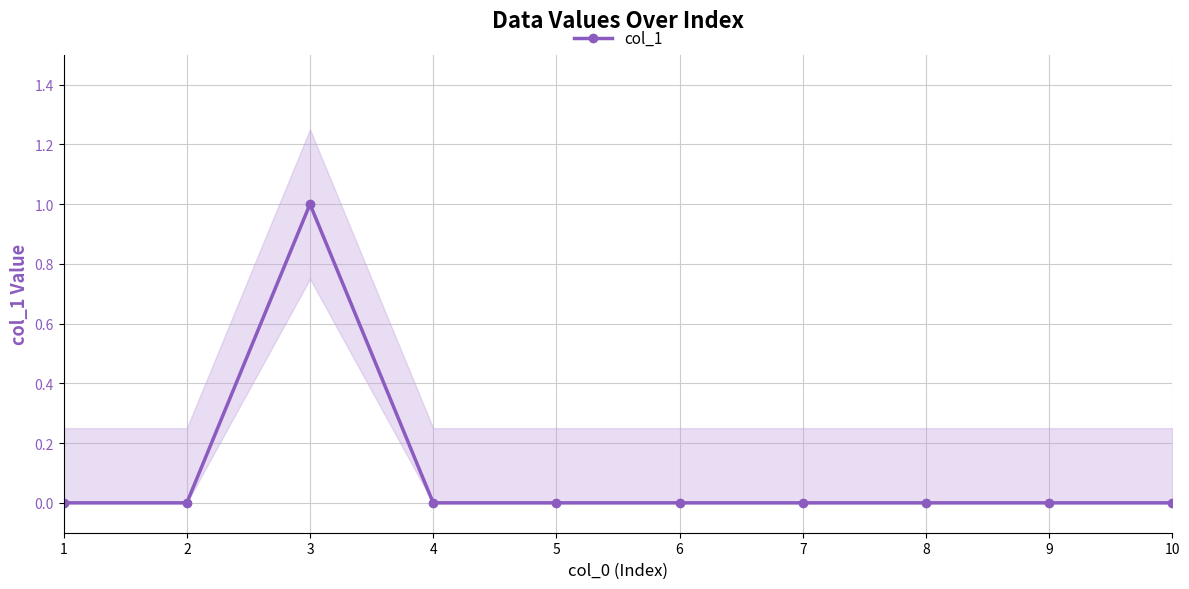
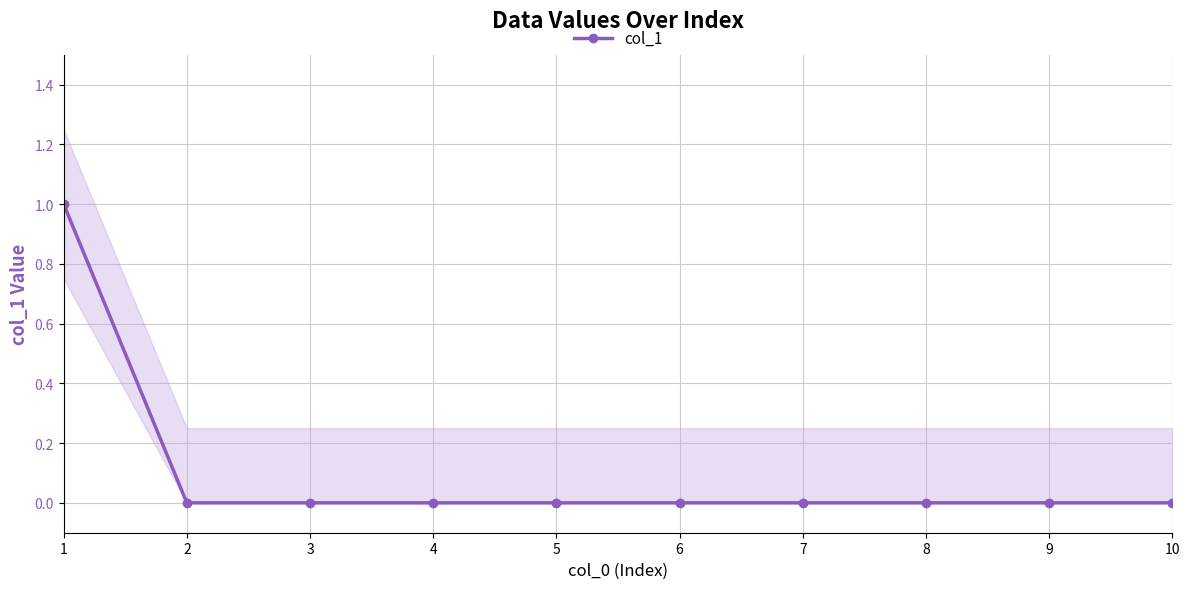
col_1, 1: 0 -> 1
col_1, 3: 1 -> 0
